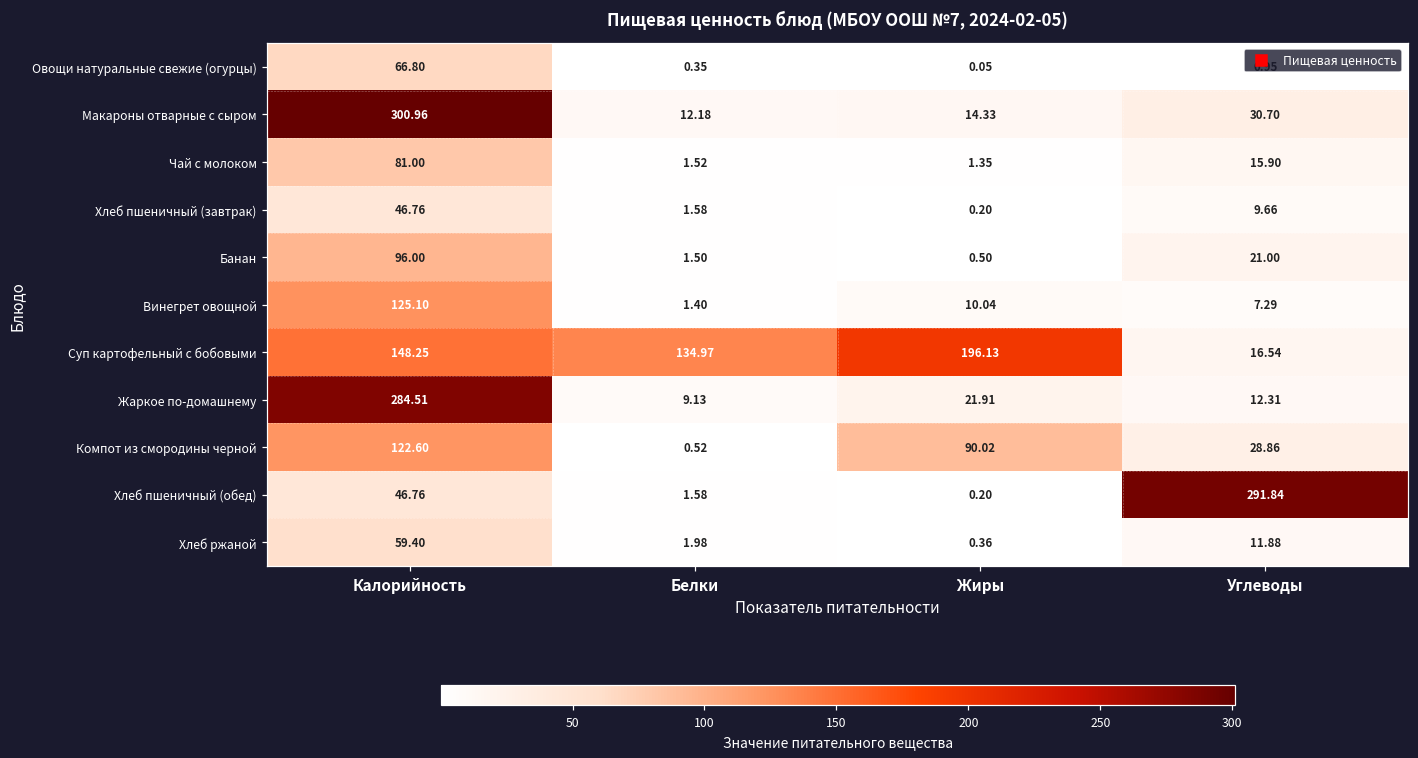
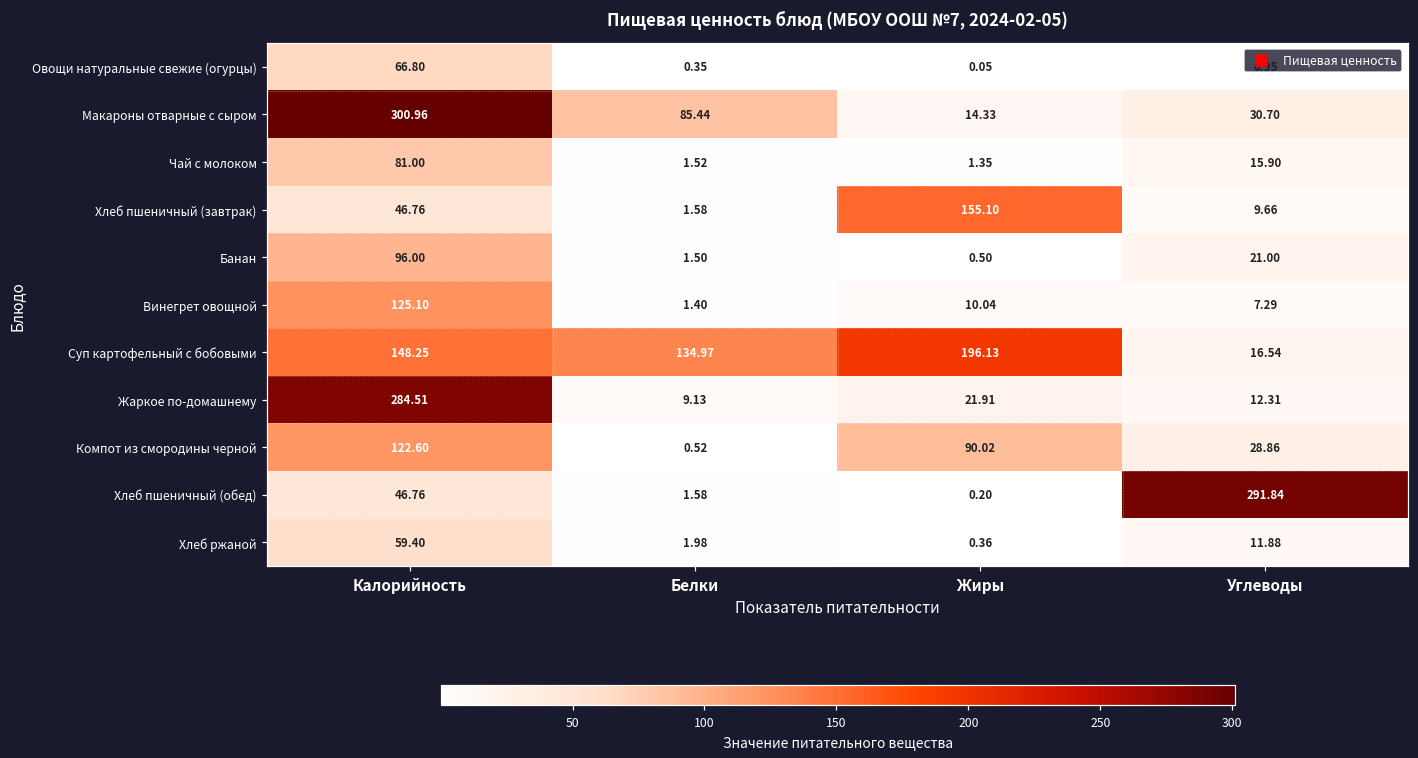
Макароны отварные с сыром, Белки: 12.18 -> 85.44
Хлеб пшеничный (завтрак), Жиры: 0.20 -> 155.10
